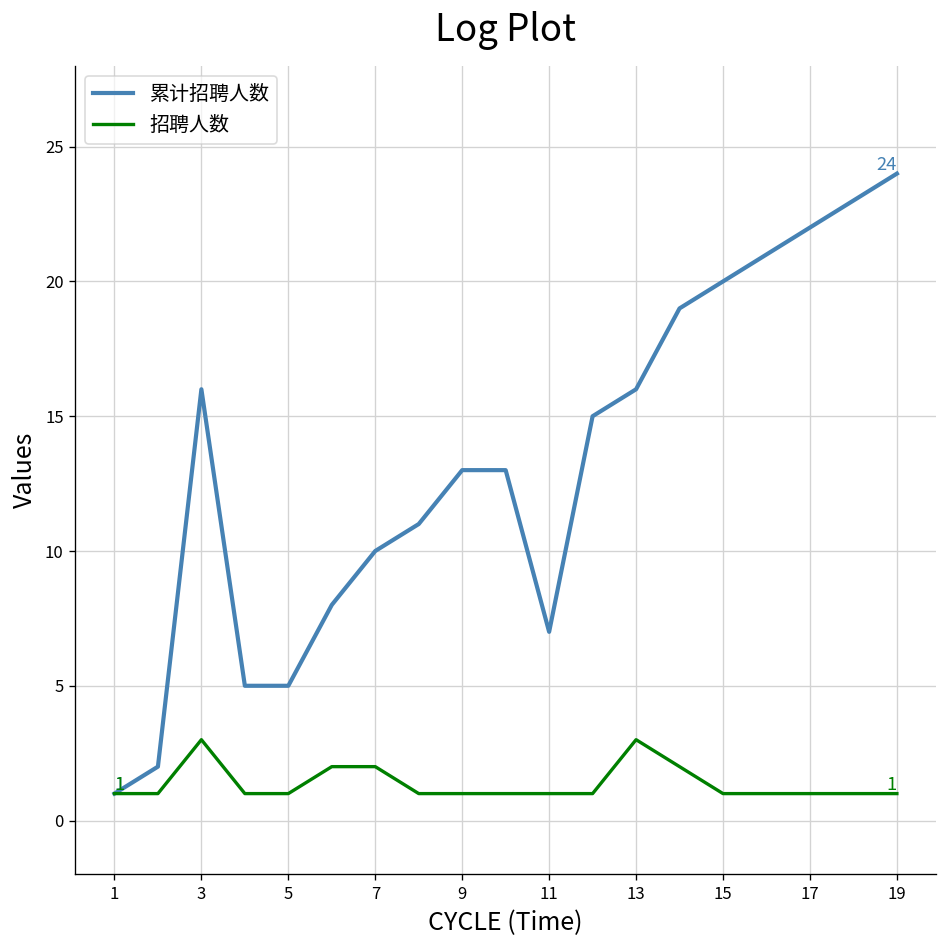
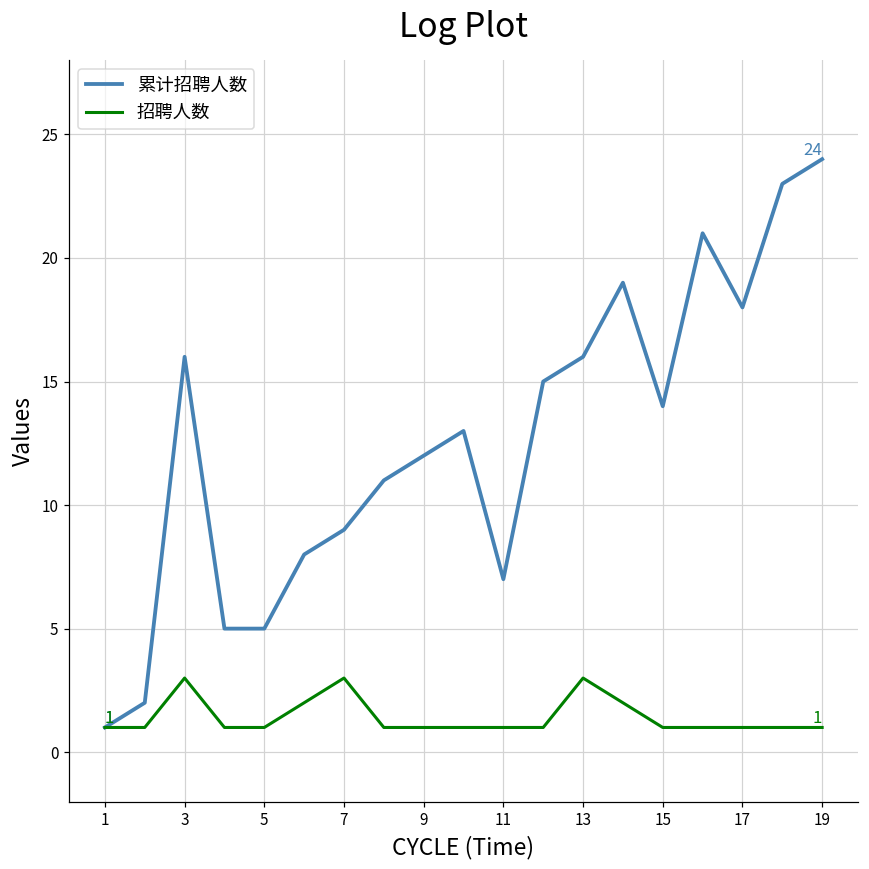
累计招聘人数, 7: 10 -> 9
招聘人数, 7: 2 -> 3
累计招聘人数, 9: 13 -> 12
累计招聘人数, 15: 20 -> 14
累计招聘人数, 17: 22 -> 18
